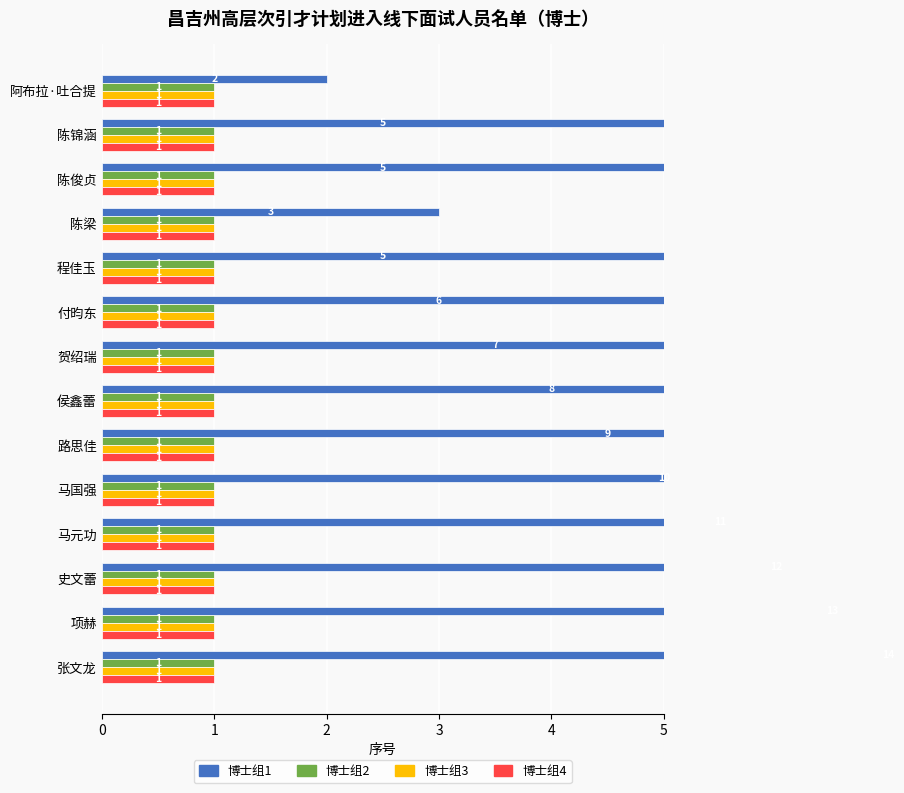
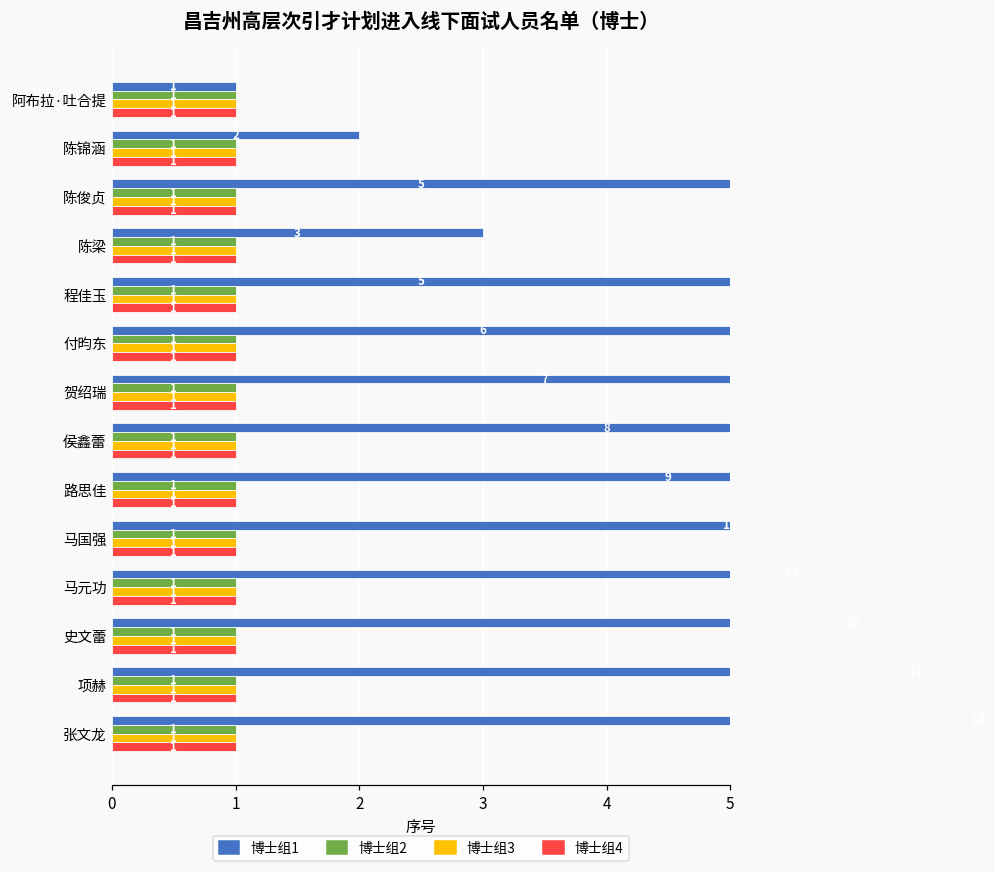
博士组1, 阿布拉·吐合提: 2 -> 1
博士组1, 陈锦涵: 5 -> 2
